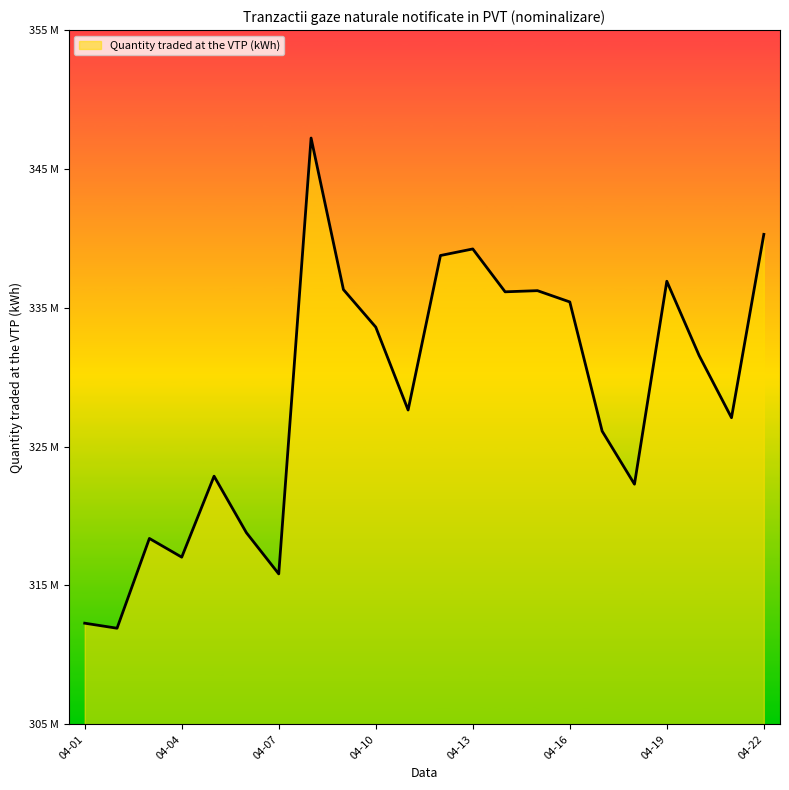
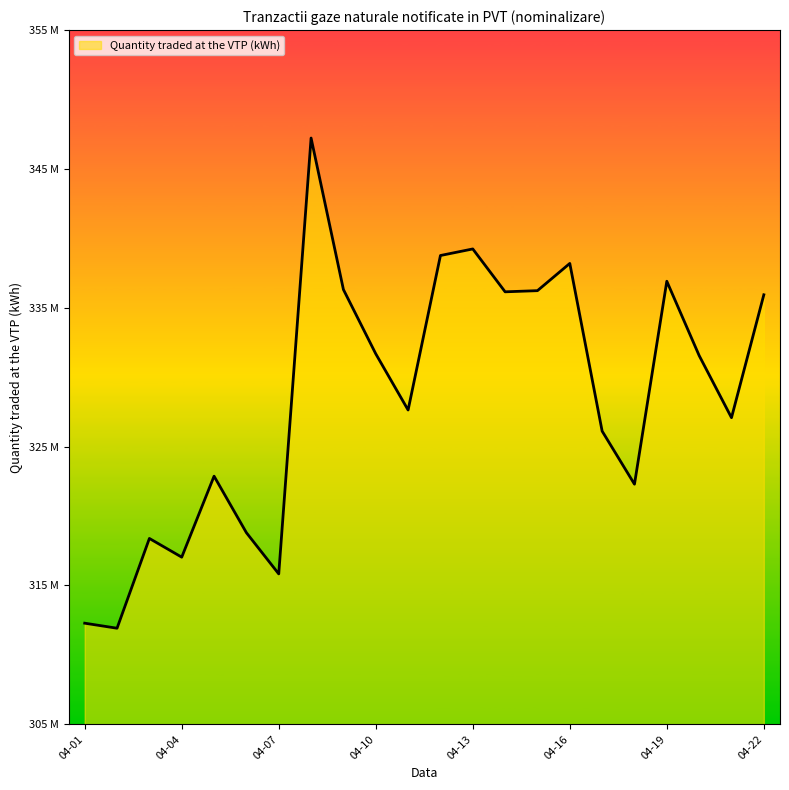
04-10: 333600000 -> 331700000
04-16: 335400000 -> 338200000
04-22: 340300000 -> 335900000
